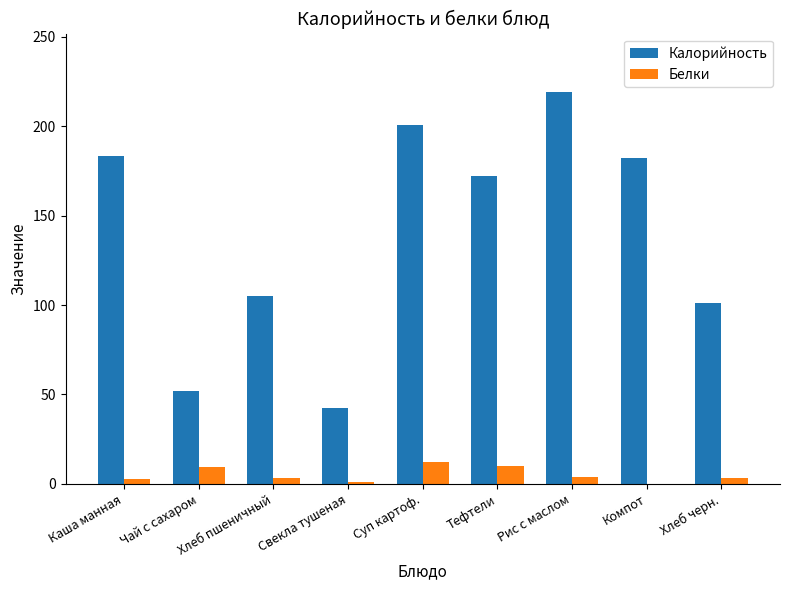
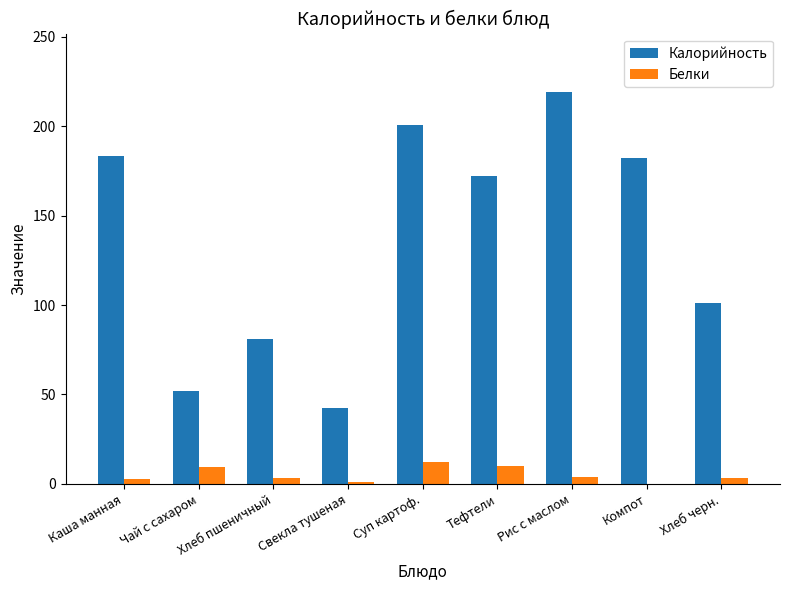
Калорийность, Хлеб пшеничный: 105 -> 81
